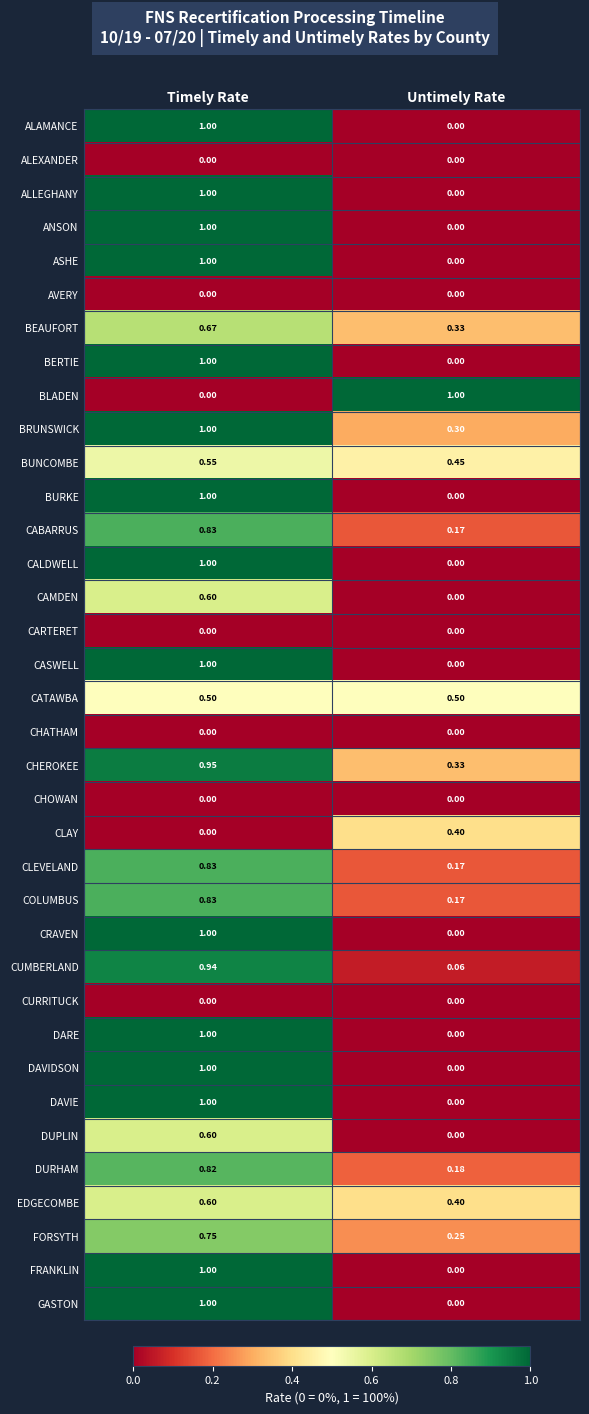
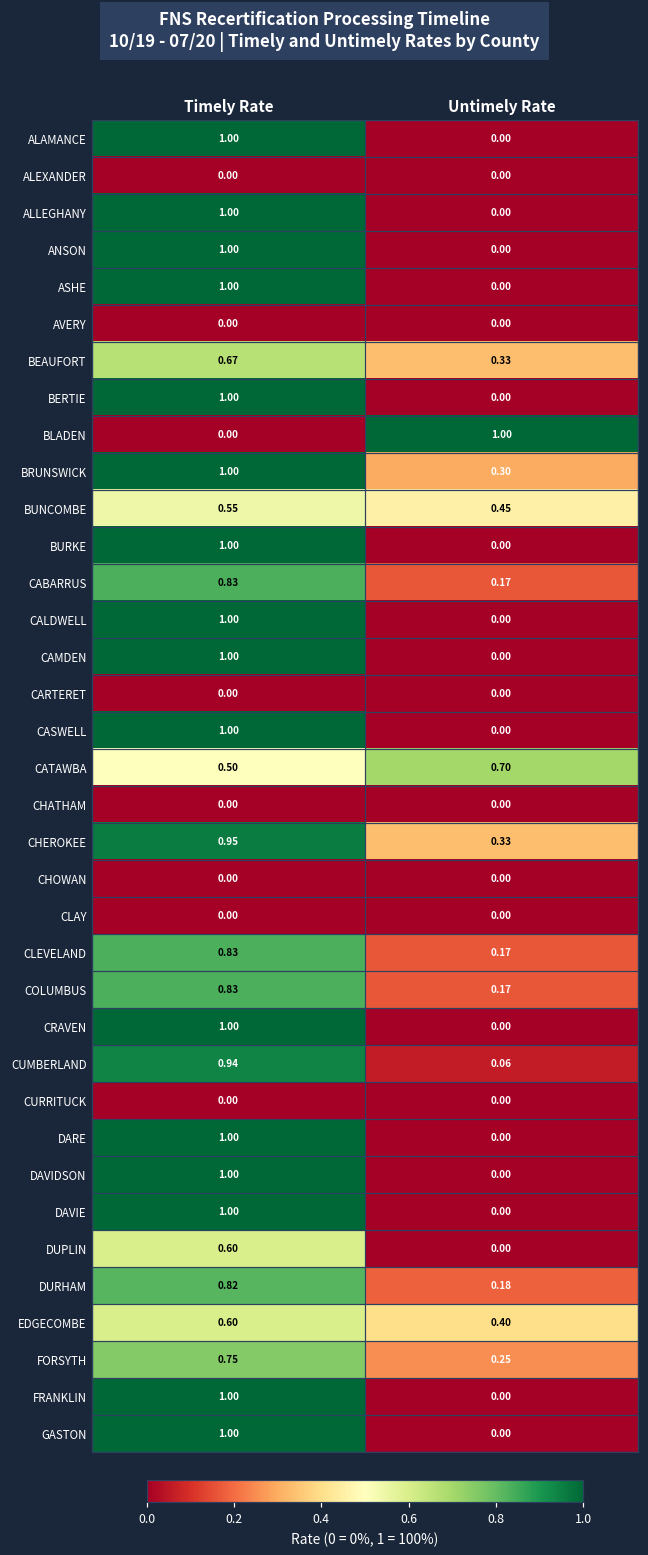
CAMDEN, Timely Rate: 0.60 -> 1.00
CATAWBA, Untimely Rate: 0.50 -> 0.70
CLAY, Untimely Rate: 0.40 -> 0.00
